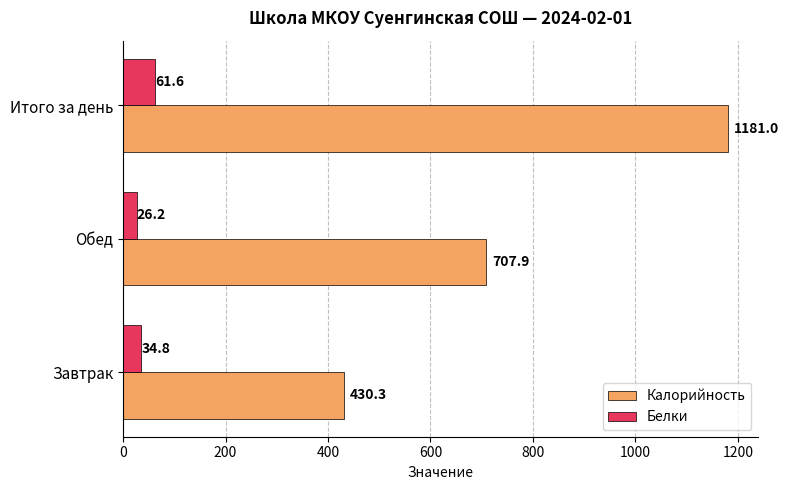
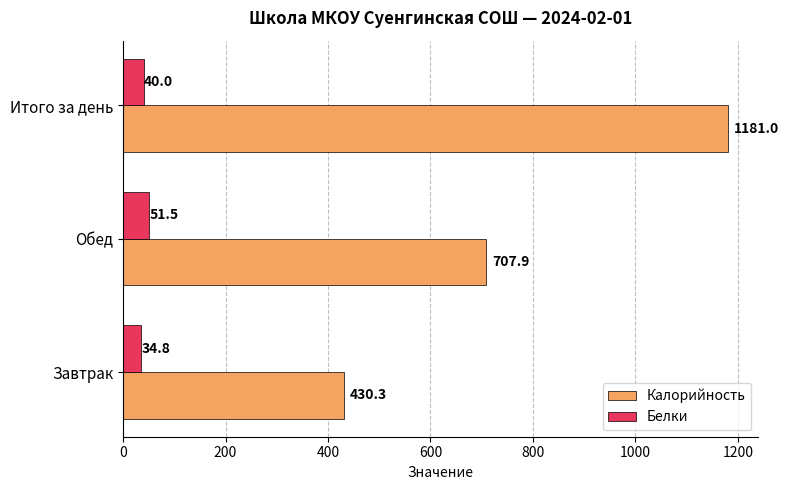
Белки, Итого за день: 61.6 -> 40.0
Белки, Обед: 26.2 -> 51.5
